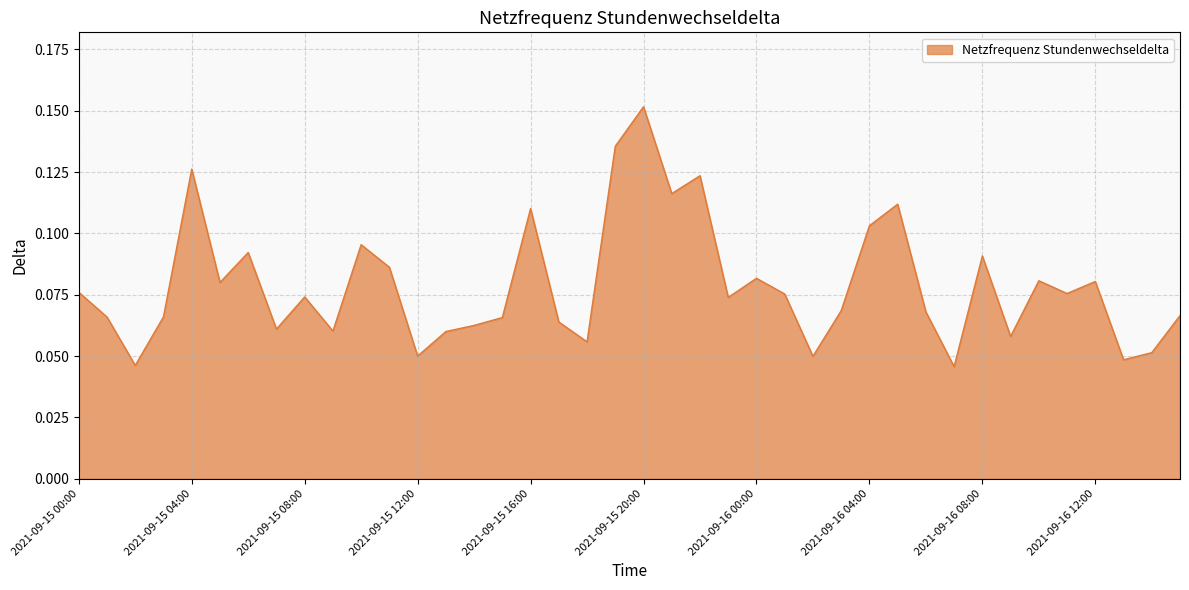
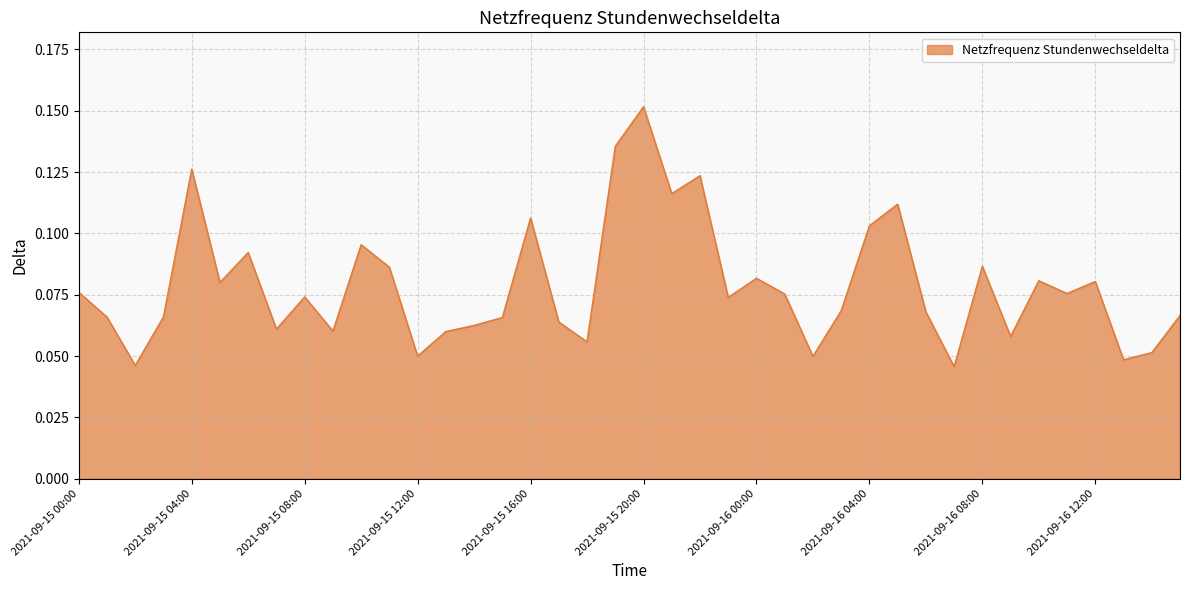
2021-09-15 16:00: 0.110 -> 0.106
2021-09-16 08:00: 0.091 -> 0.087
